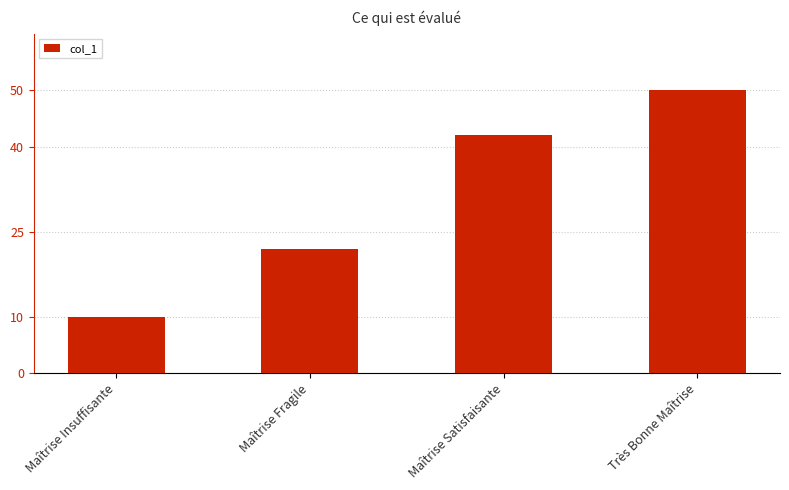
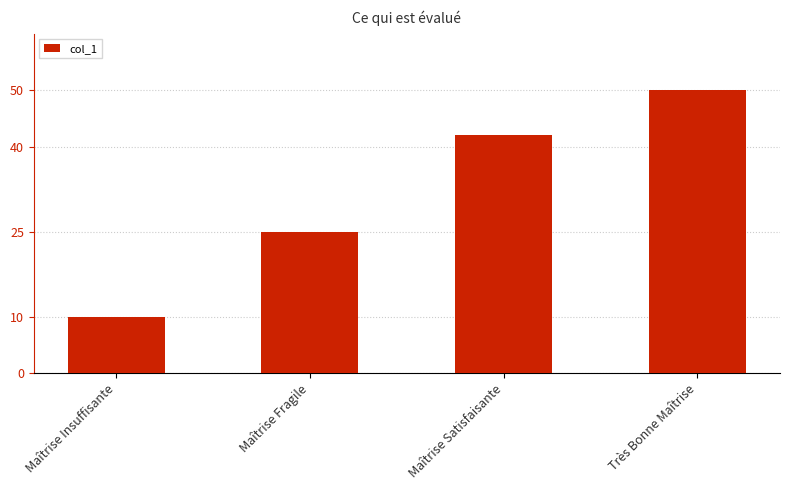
Maîtrise Fragile: 22 -> 25
